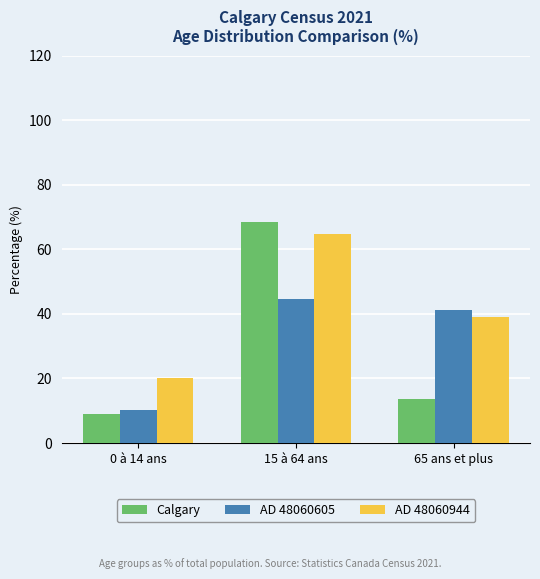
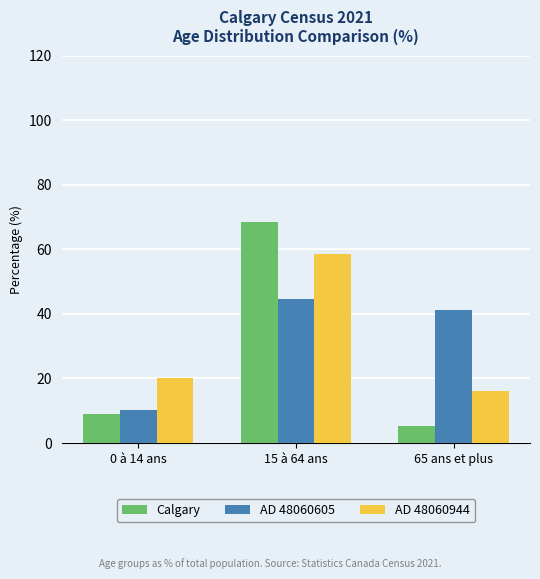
AD 48060944, 15 à 64 ans: 65 -> 59
Calgary, 65 ans et plus: 14 -> 5
AD 48060944, 65 ans et plus: 39 -> 16
